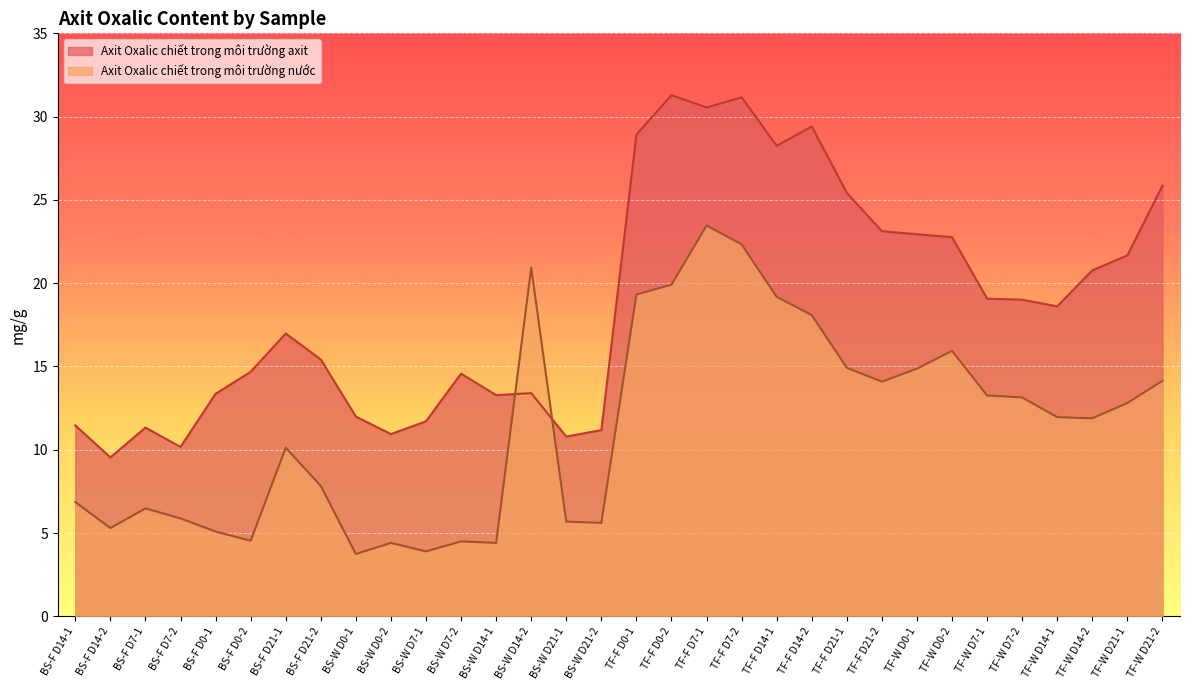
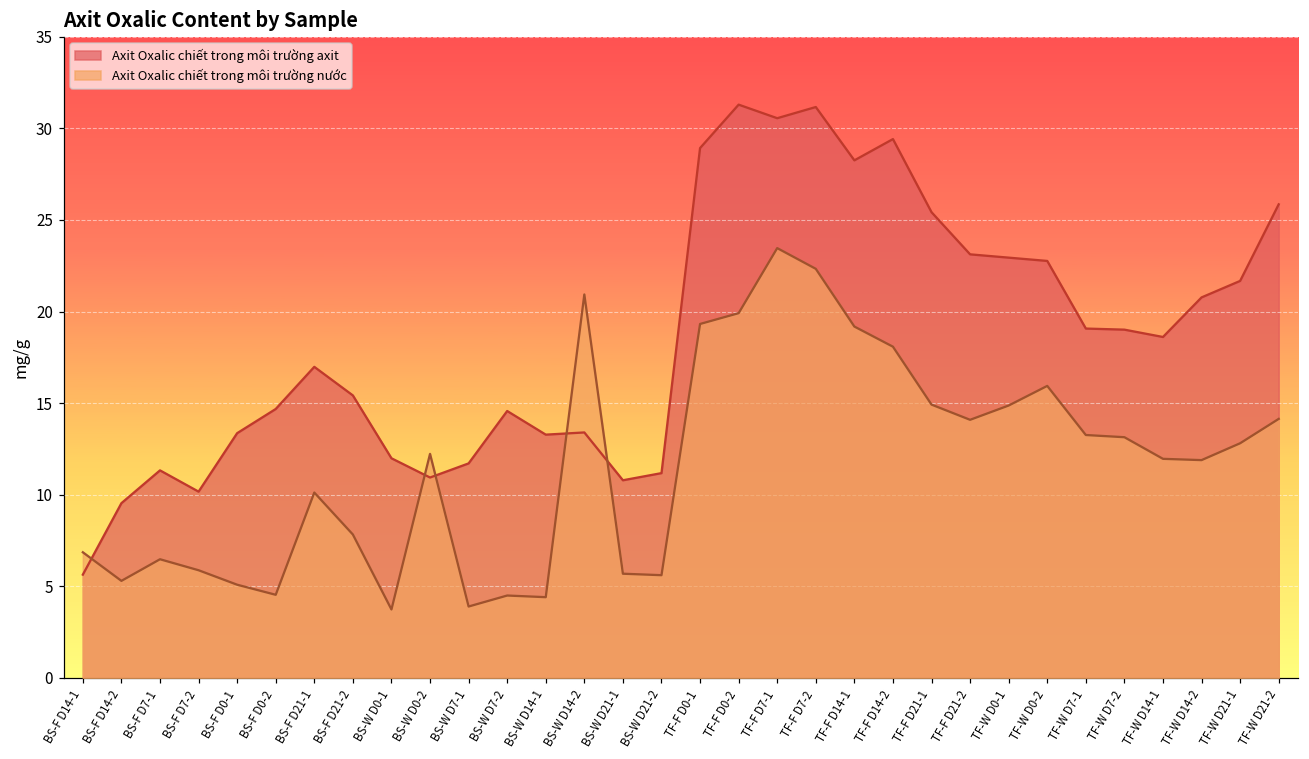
Axit Oxalic chiết trong môi trường axit, BS-F D14-1: 11.5 -> 5.6
Axit Oxalic chiết trong môi trường nước, BS-W D0-2: 4.4 -> 12.2
